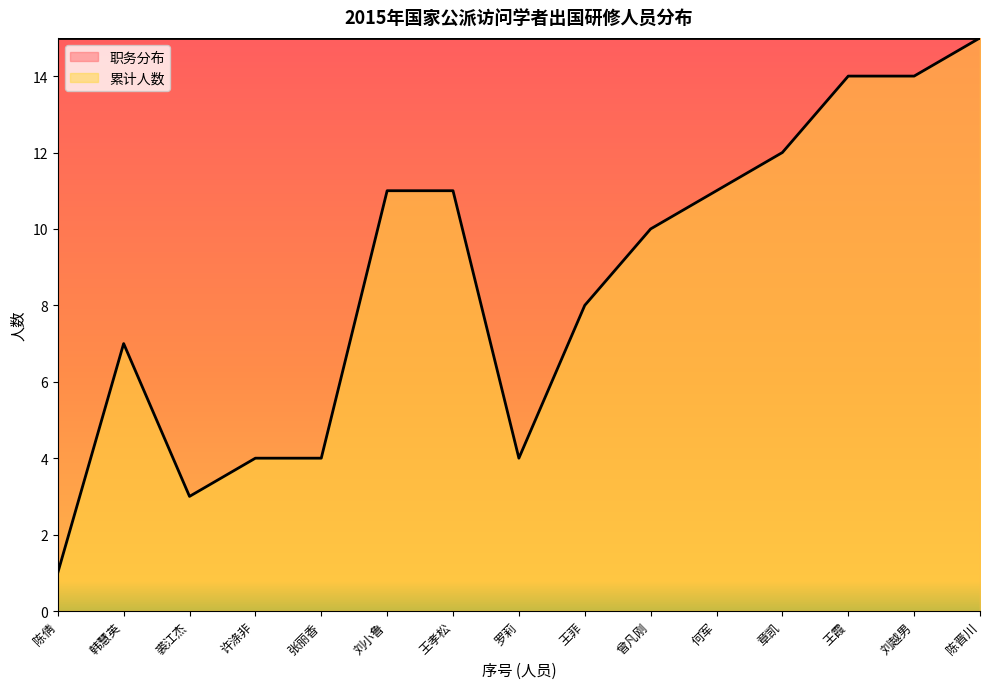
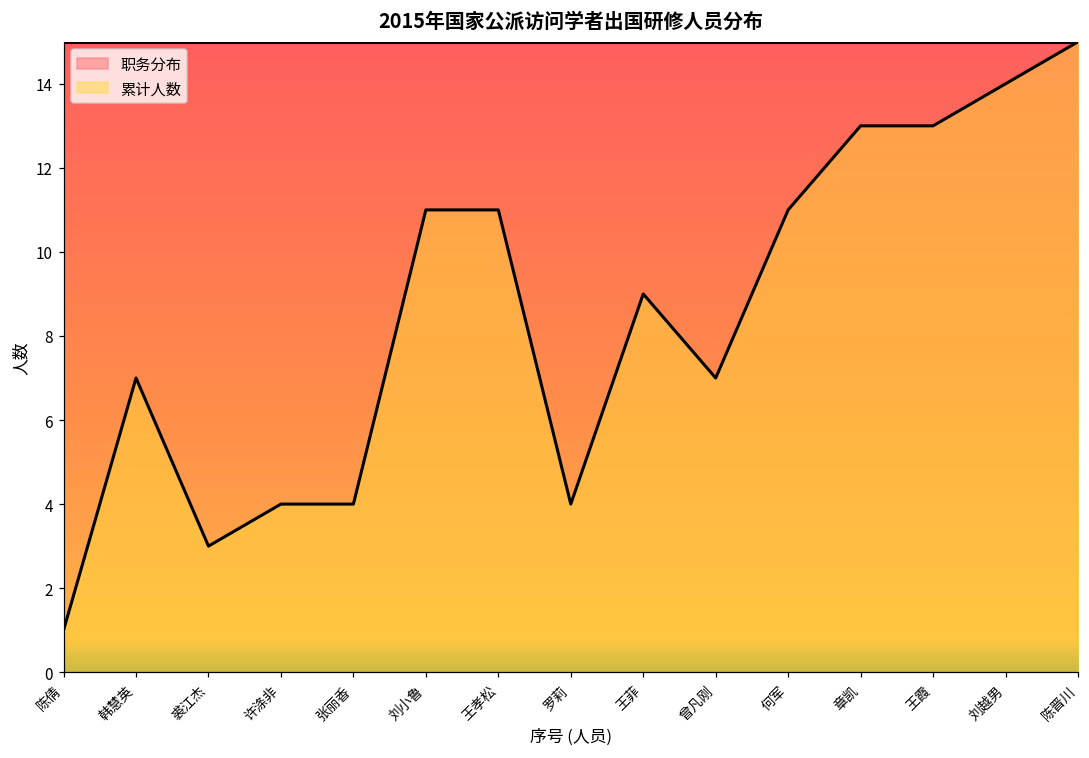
累计人数, 王菲: 8 -> 9
累计人数, 曾凡刚: 10 -> 7
累计人数, 章凯: 12 -> 13
累计人数, 王霞: 14 -> 13
